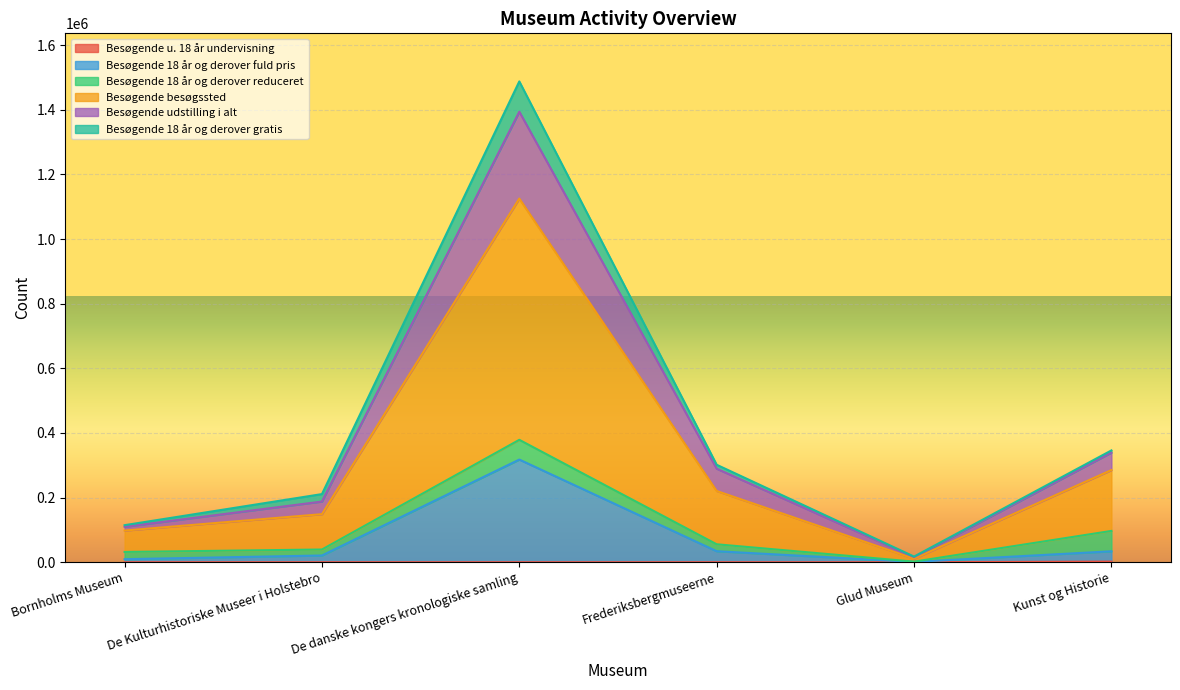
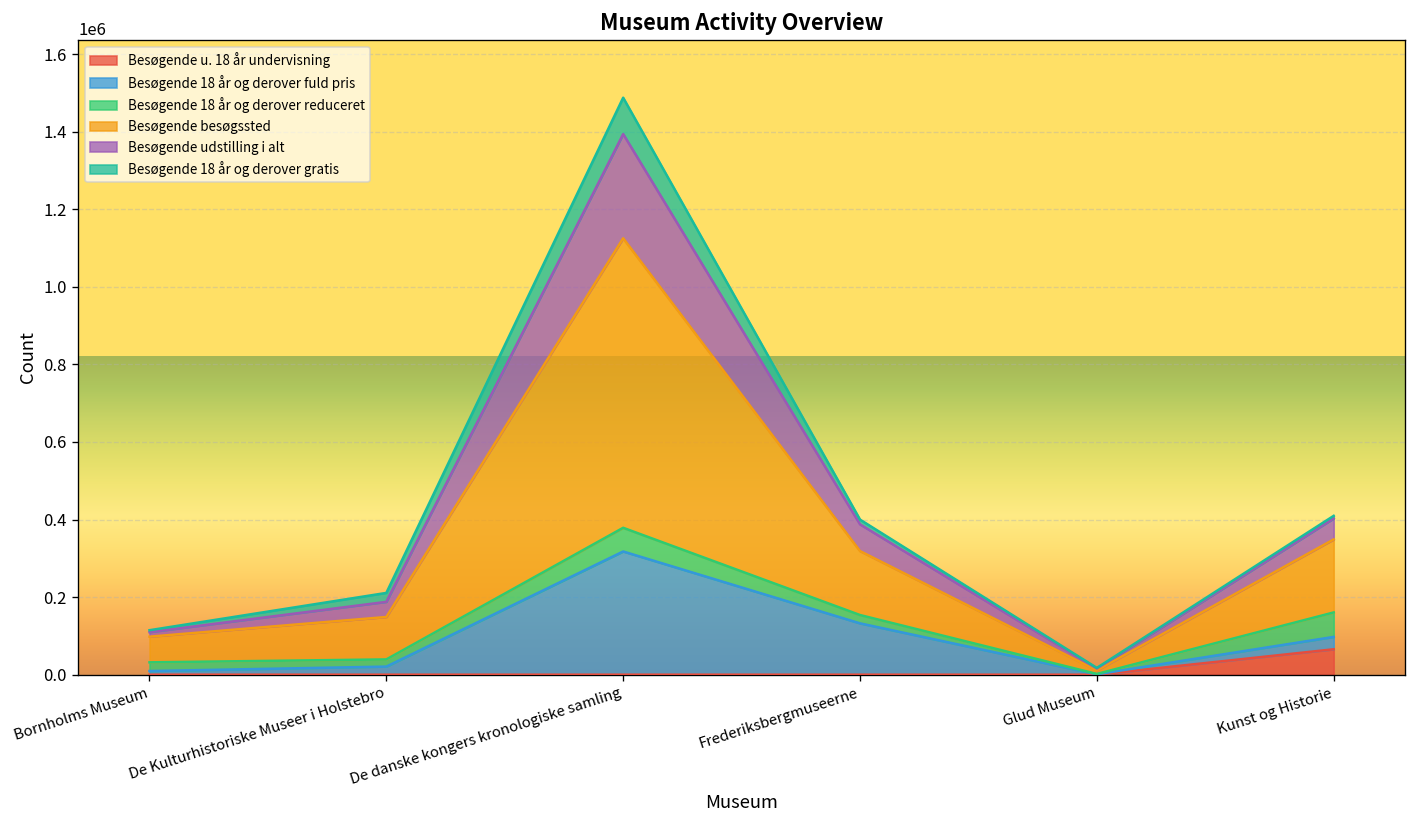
Besøgende 18 år og derover fuld pris, Frederiksbergmuseerne: 30000 -> 130000
Besøgende u. 18 år undervisning, Kunst og Historie: 0 -> 70000
